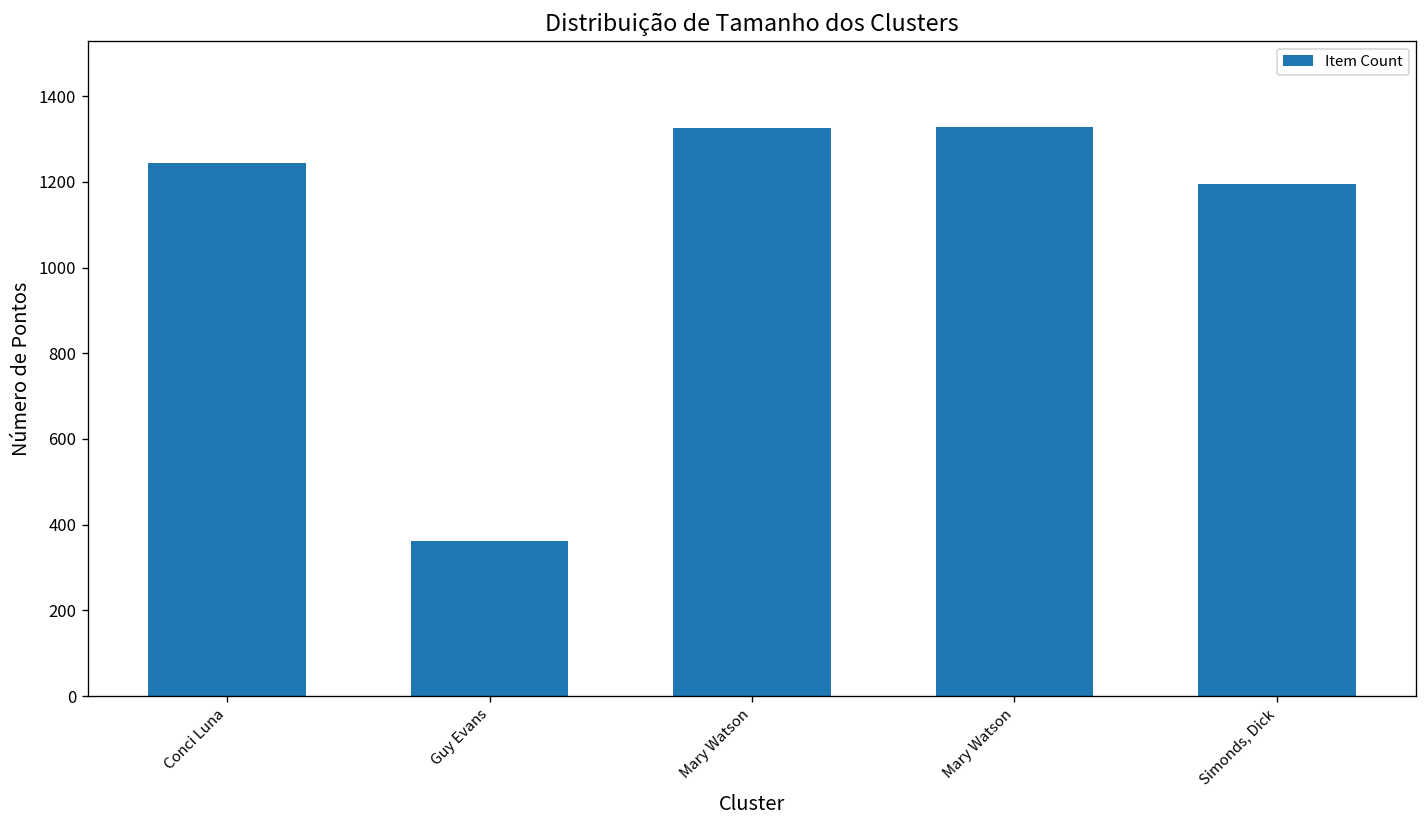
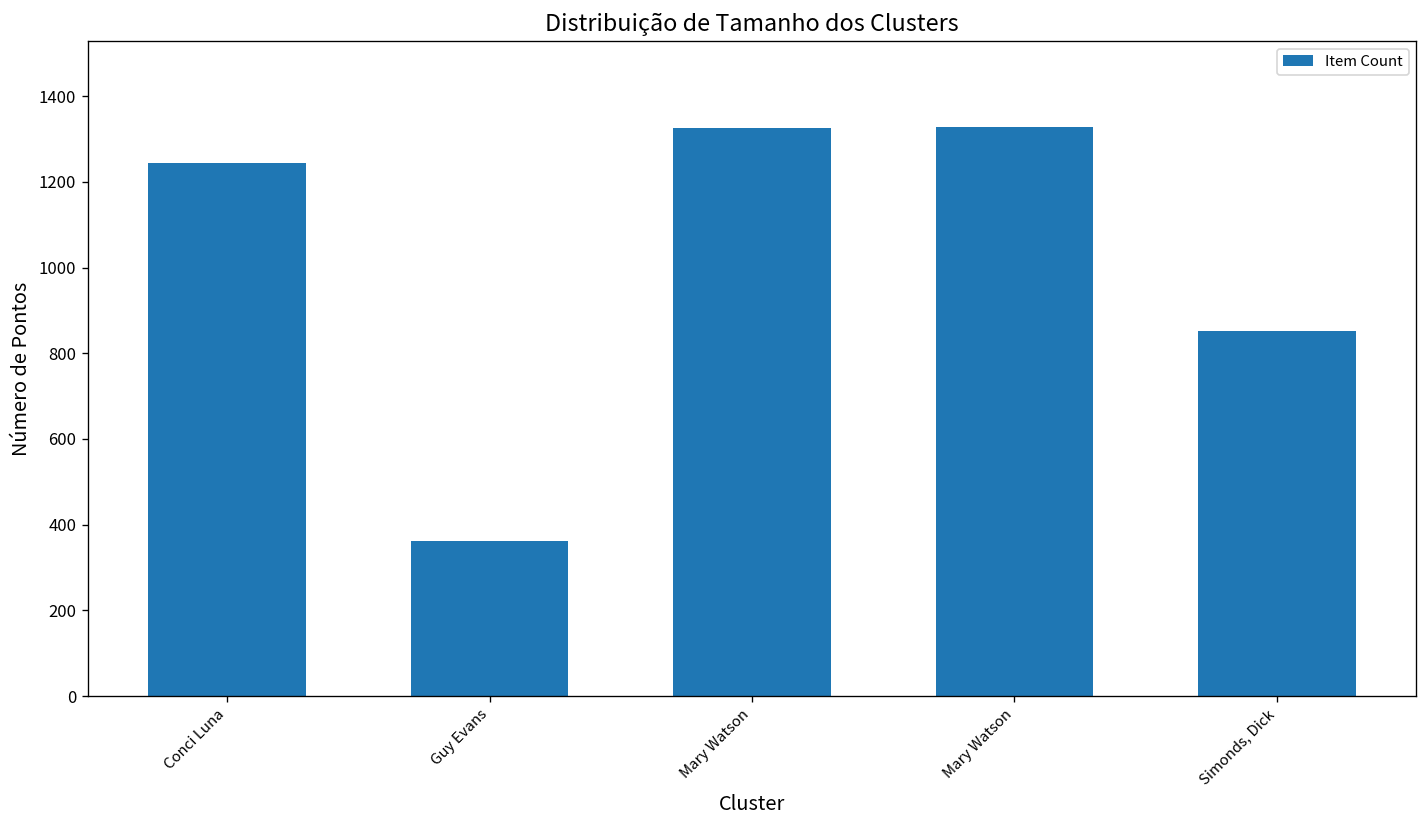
Simonds, Dick: 1200 -> 850
